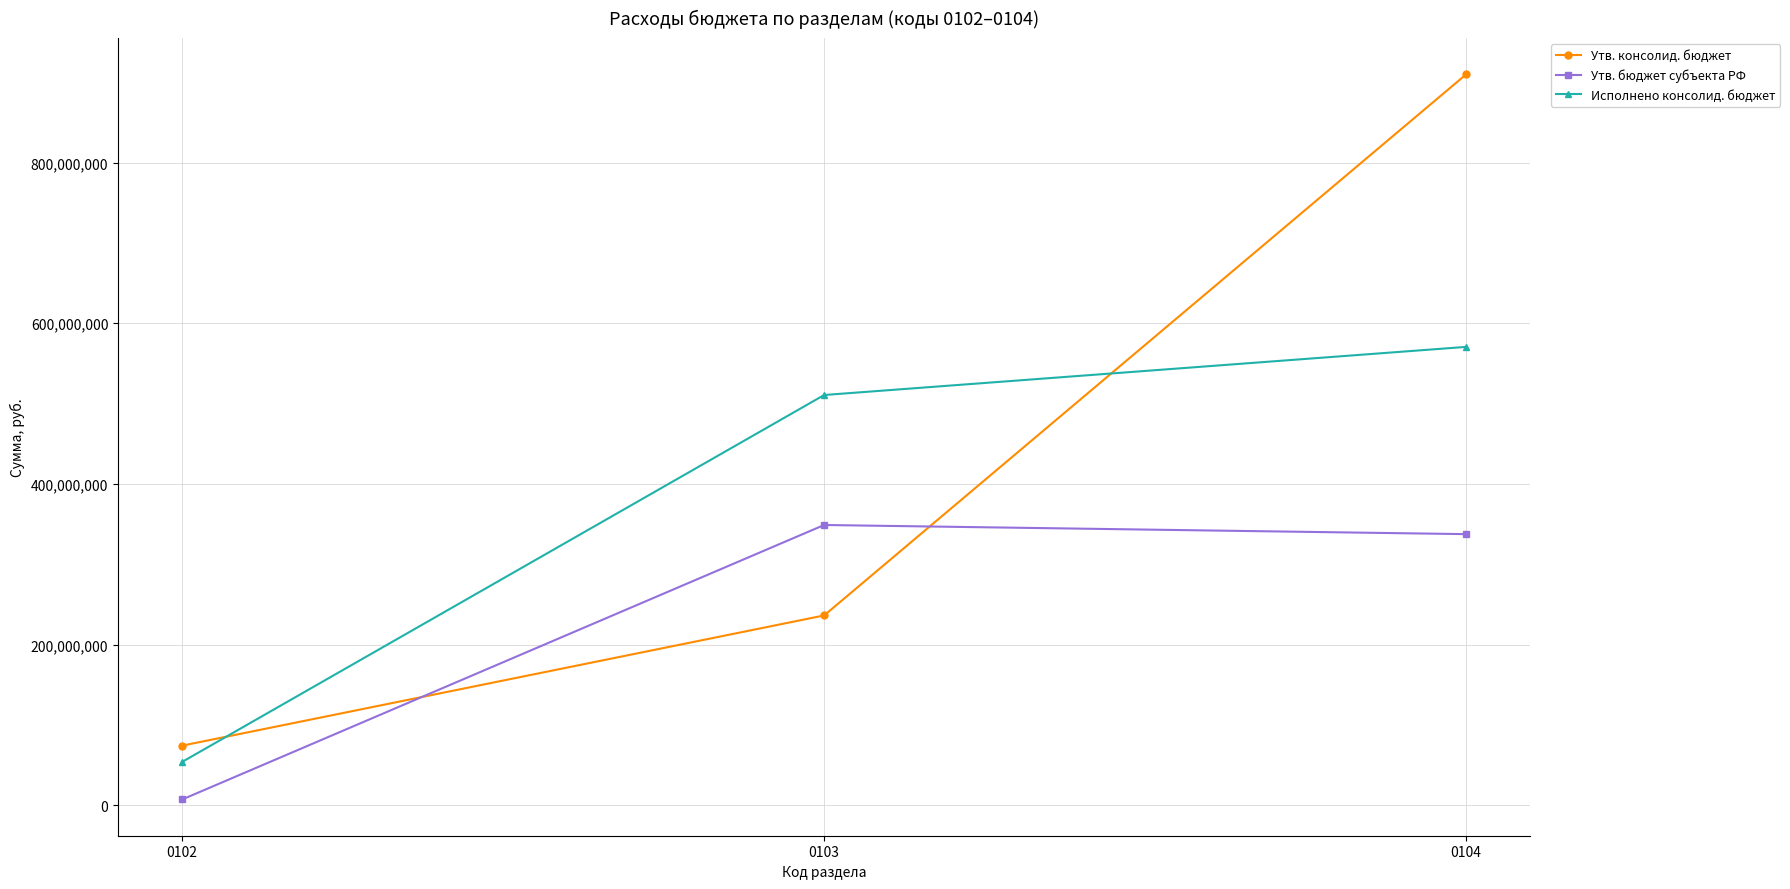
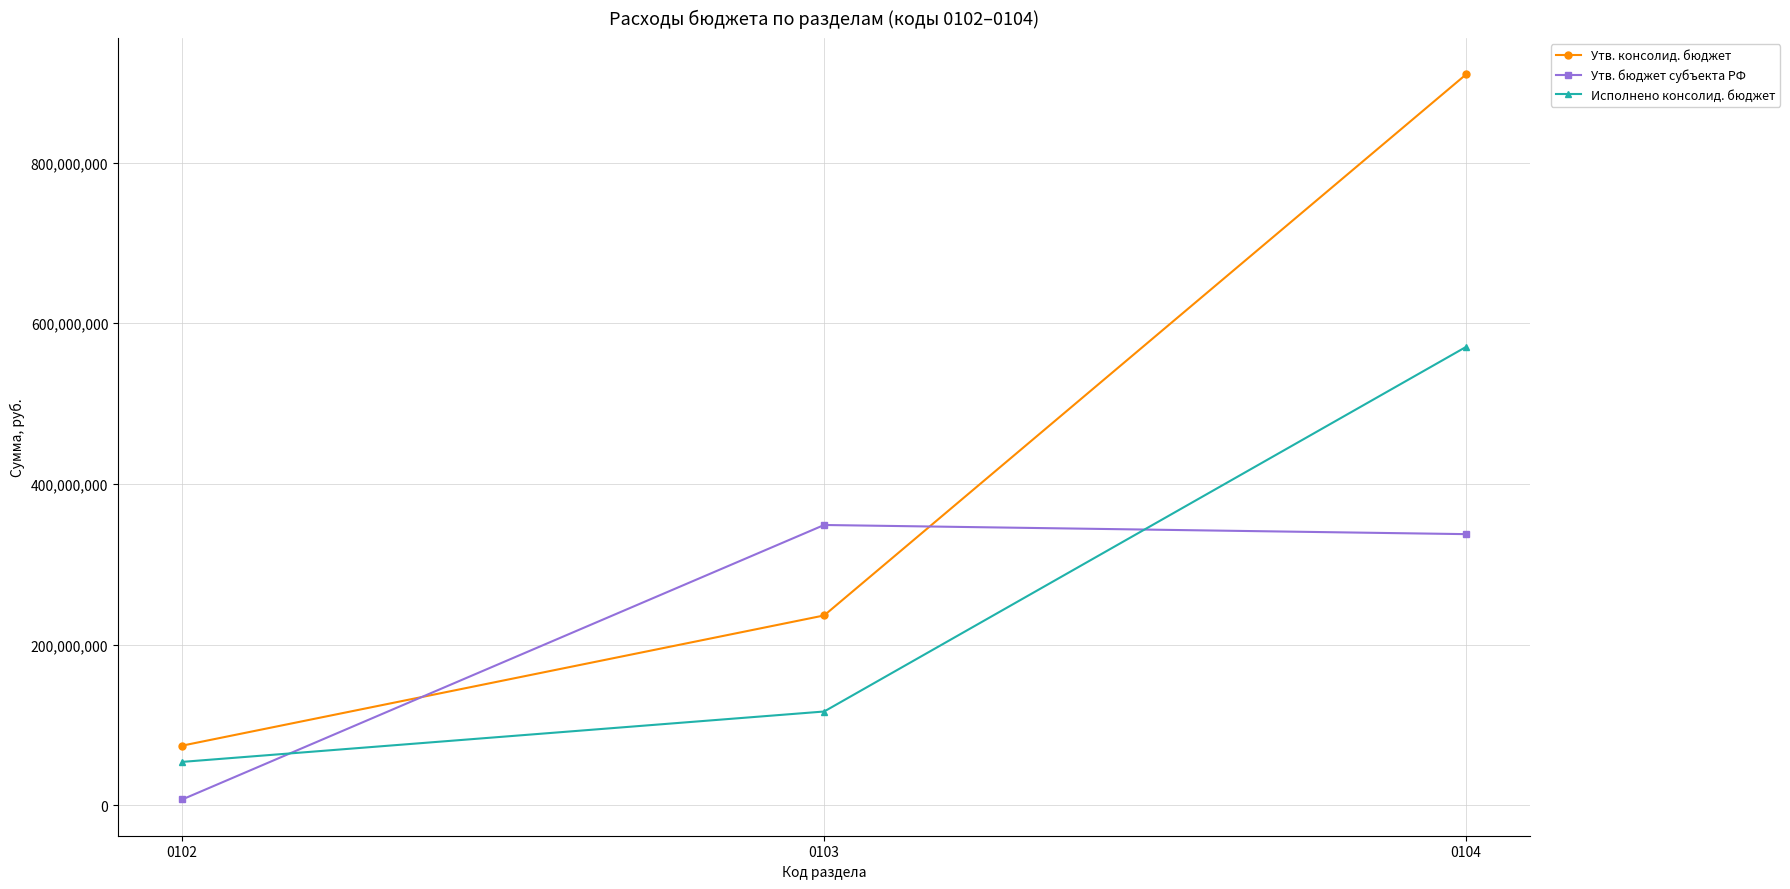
Исполнено консолид. бюджет, 0103: 510,000,000 -> 120,000,000
